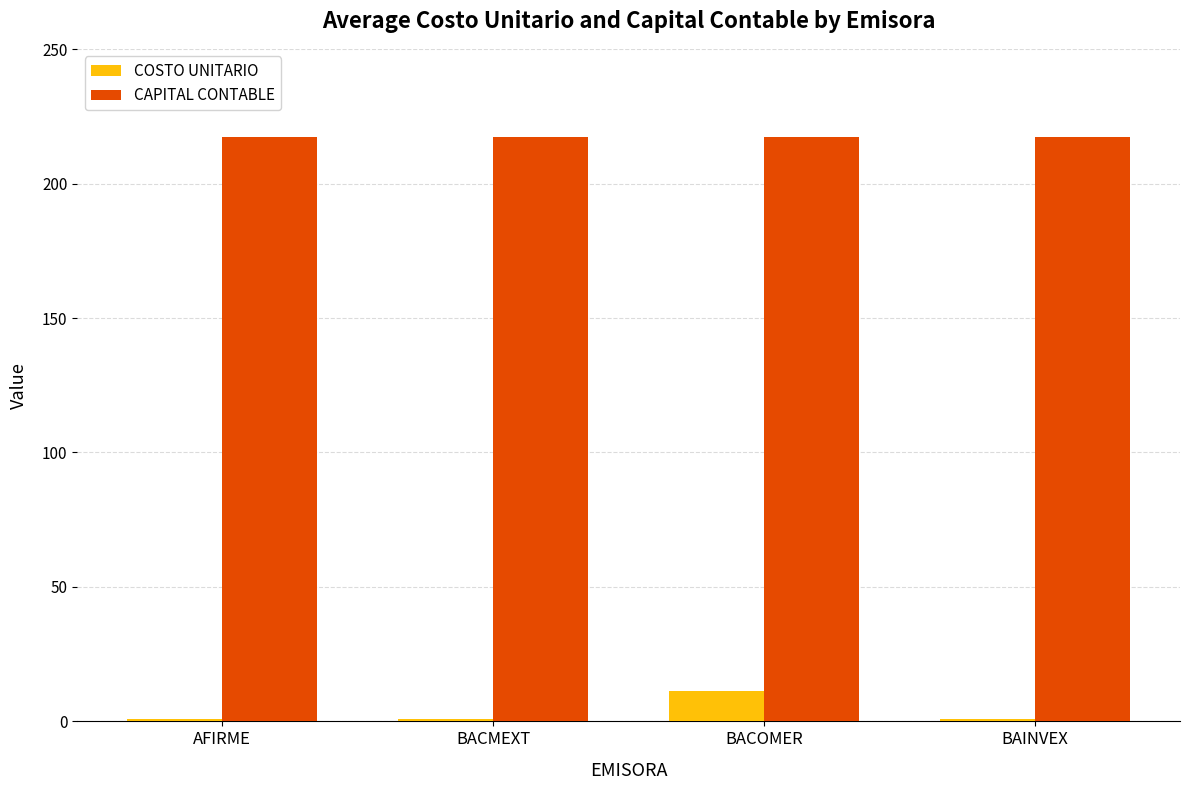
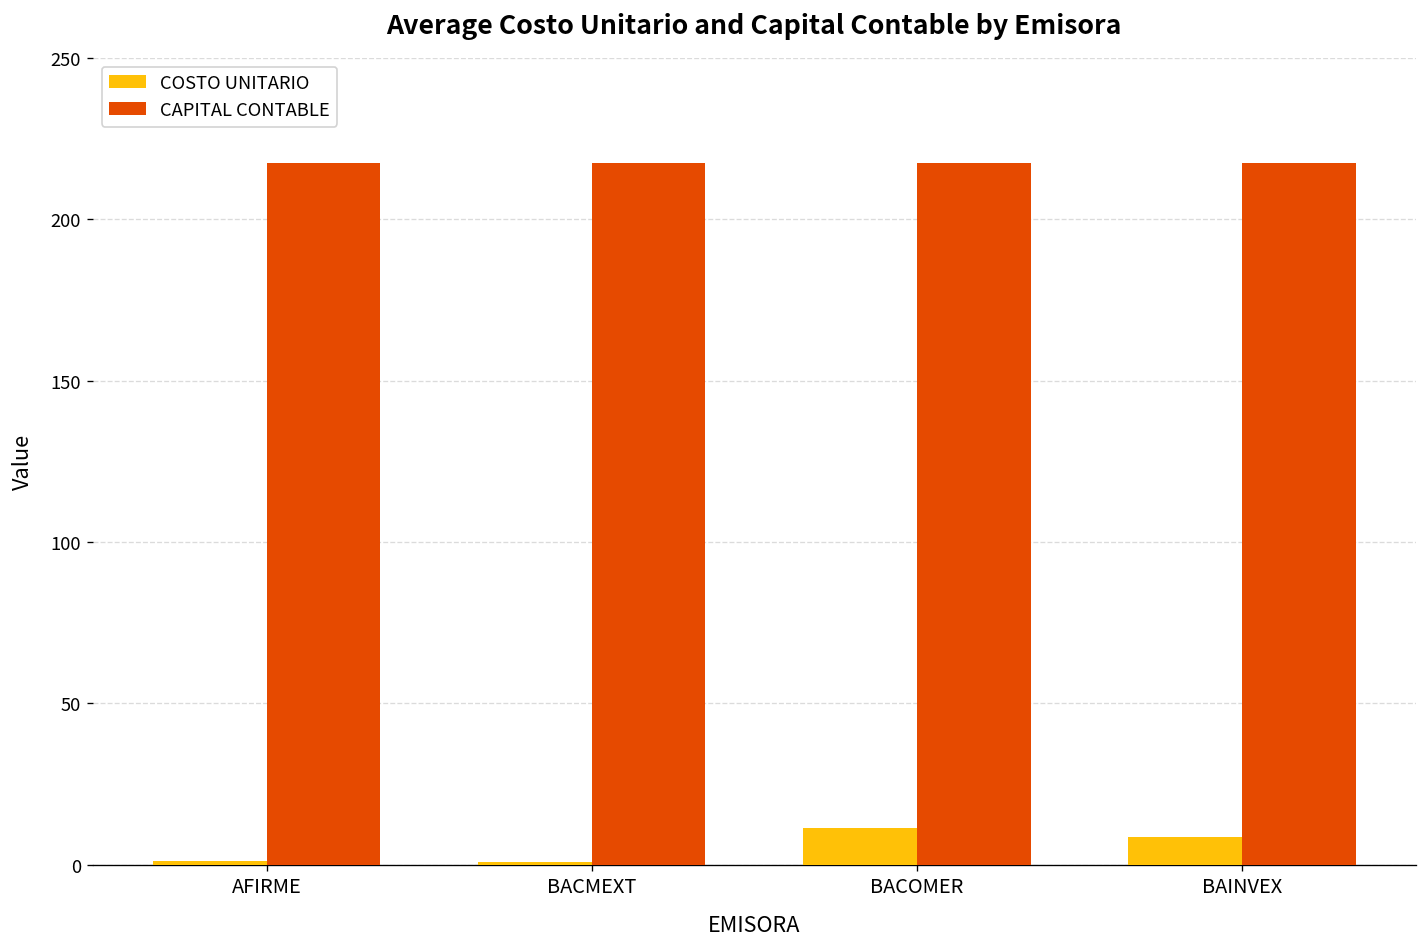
COSTO UNITARIO, BAINVEX: 1 -> 9
